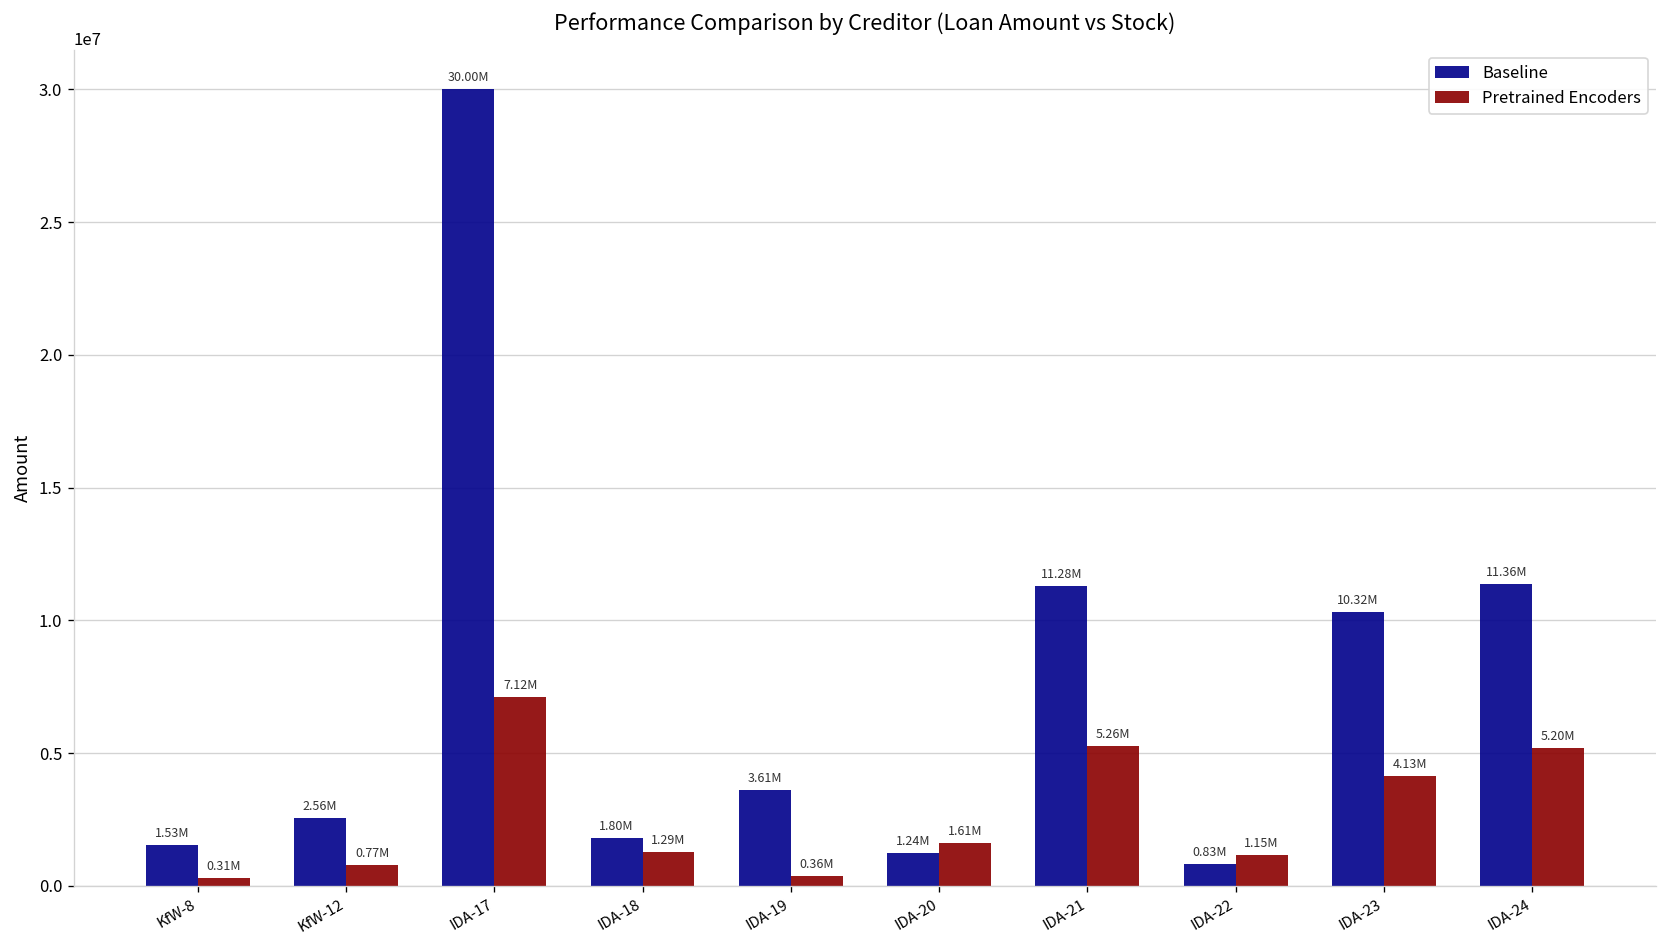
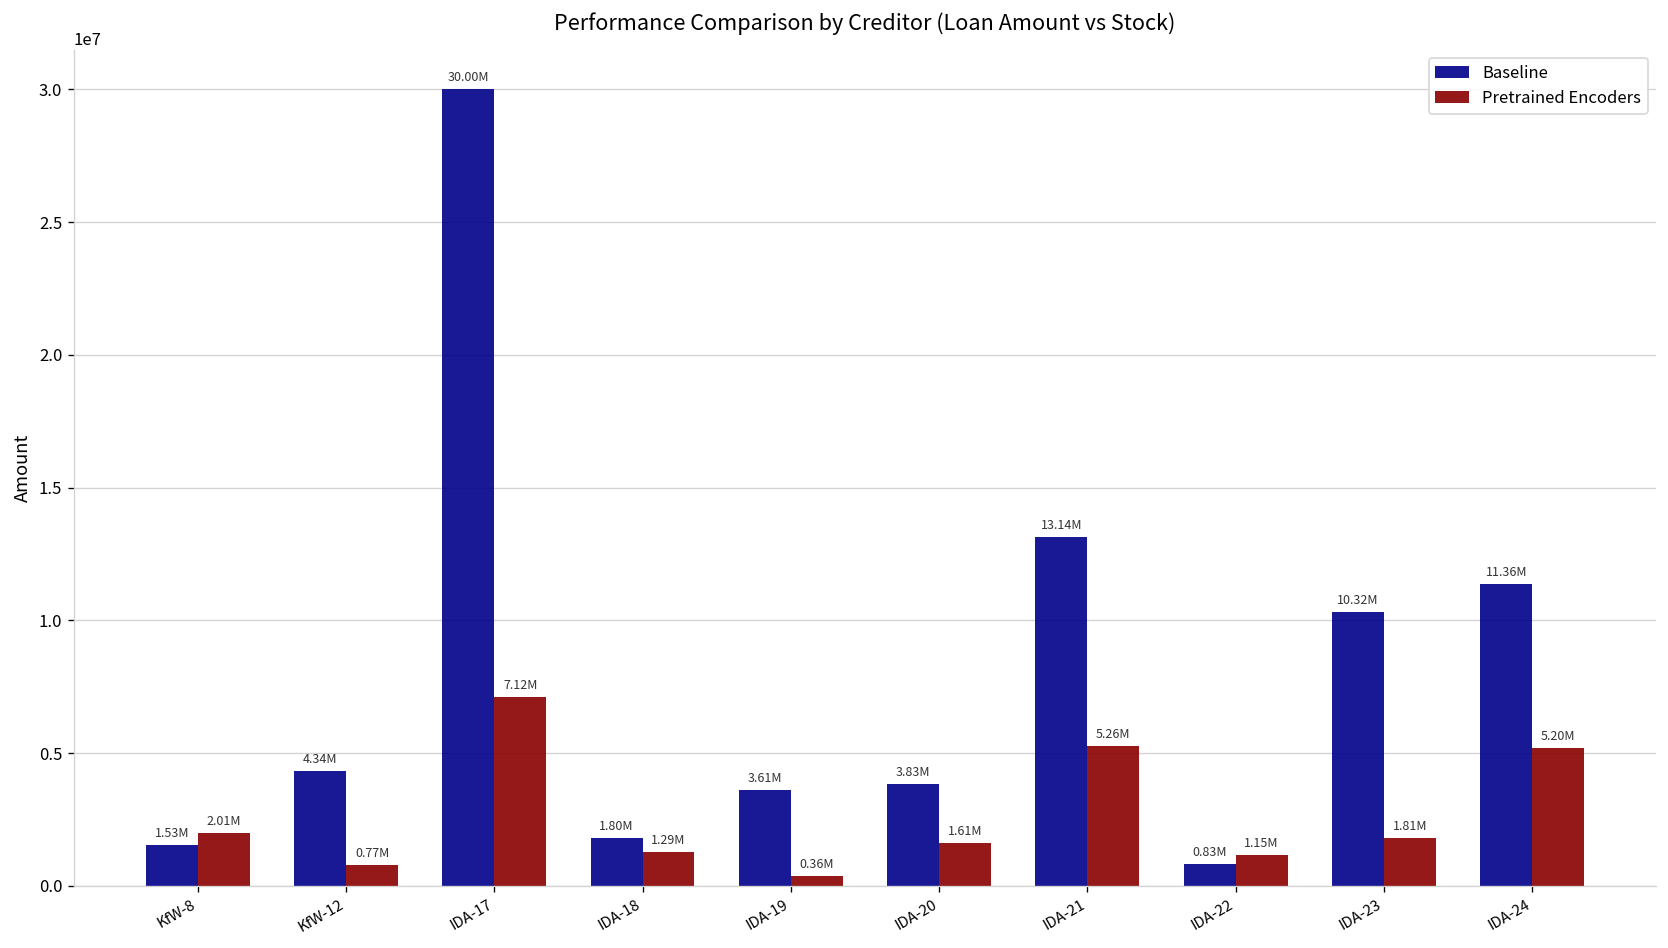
Pretrained Encoders, KfW-8: 0.31M -> 2.01M
Baseline, KfW-12: 2.56M -> 4.34M
Baseline, IDA-20: 1.24M -> 3.83M
Baseline, IDA-21: 11.28M -> 13.14M
Pretrained Encoders, IDA-23: 4.13M -> 1.81M
